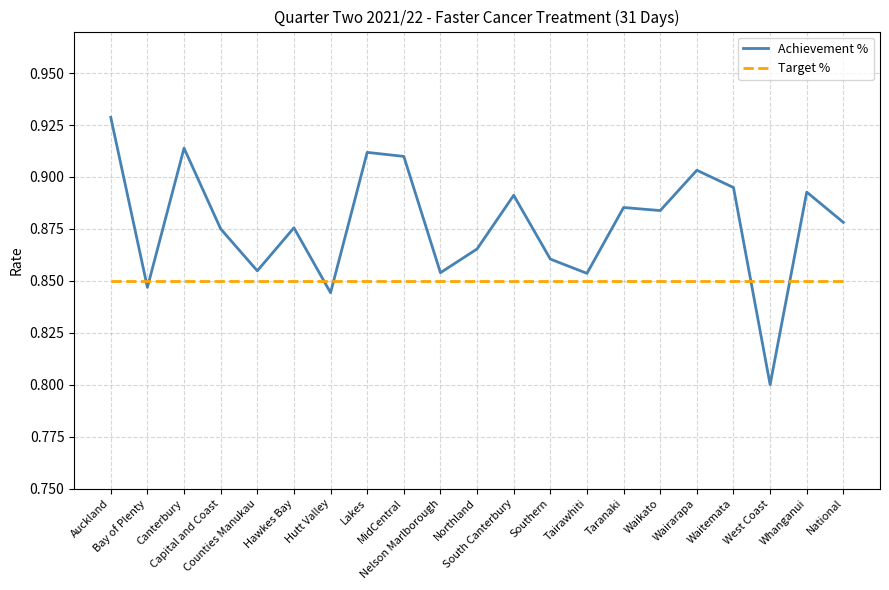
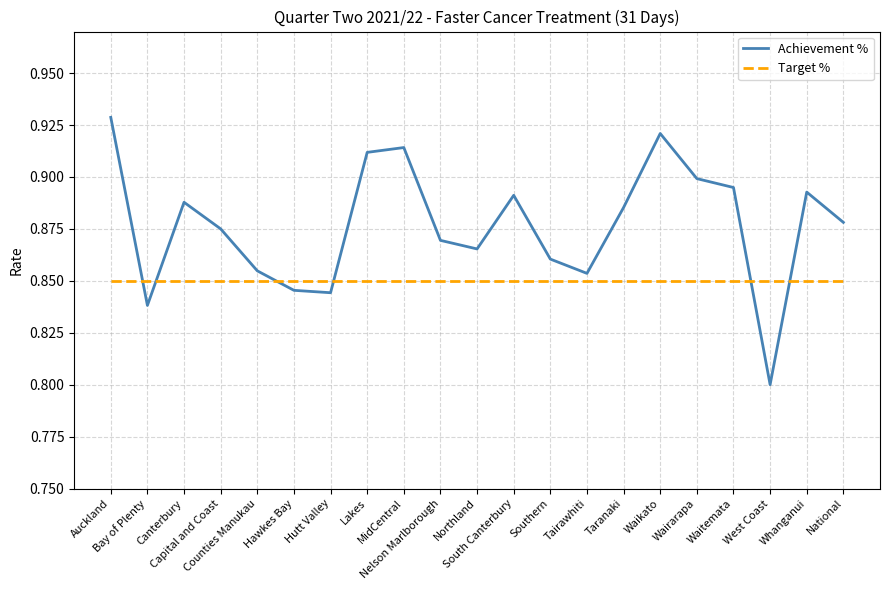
Achievement %, Bay of Plenty: 0.847 -> 0.838
Achievement %, Canterbury: 0.914 -> 0.888
Achievement %, Hawkes Bay: 0.876 -> 0.845
Achievement %, MidCentral: 0.910 -> 0.914
Achievement %, Nelson Marlborough: 0.854 -> 0.869
Achievement %, Waikato: 0.884 -> 0.921
Achievement %, Wairarapa: 0.903 -> 0.899
